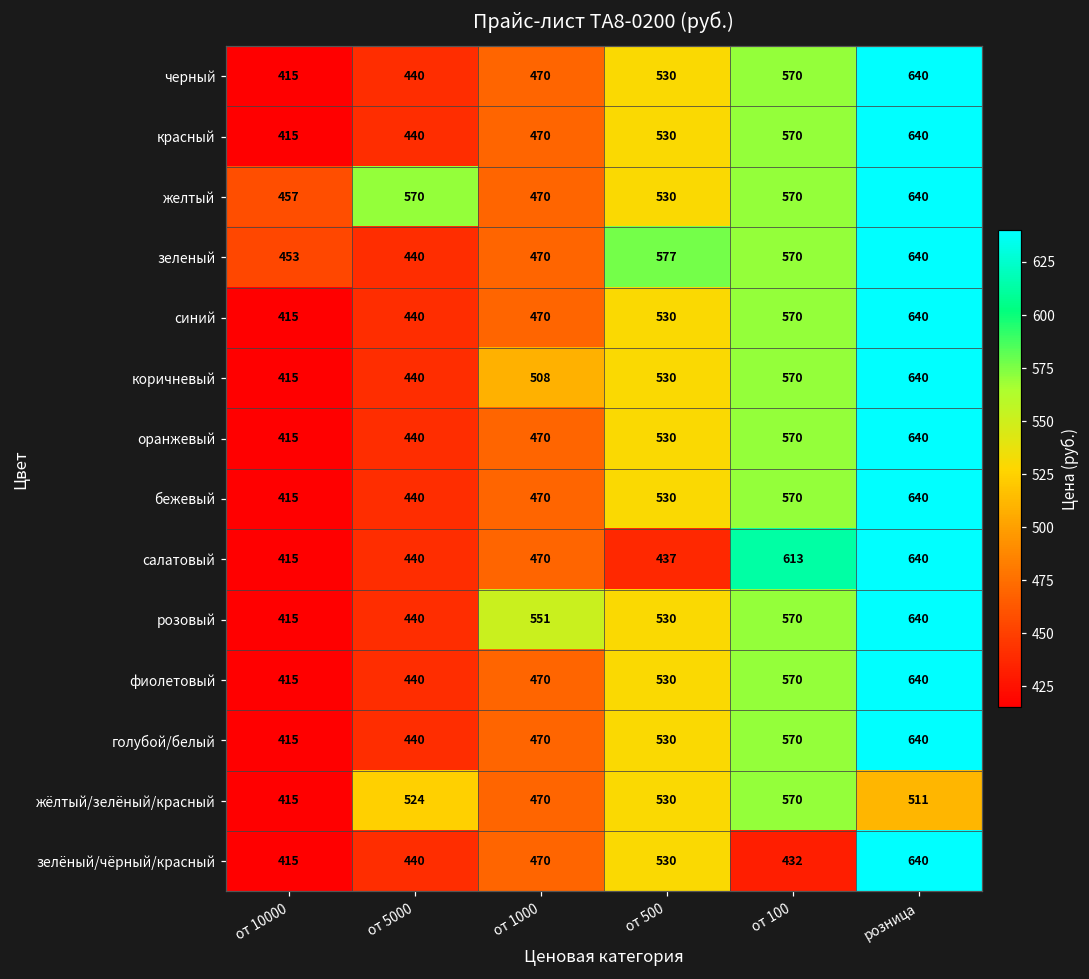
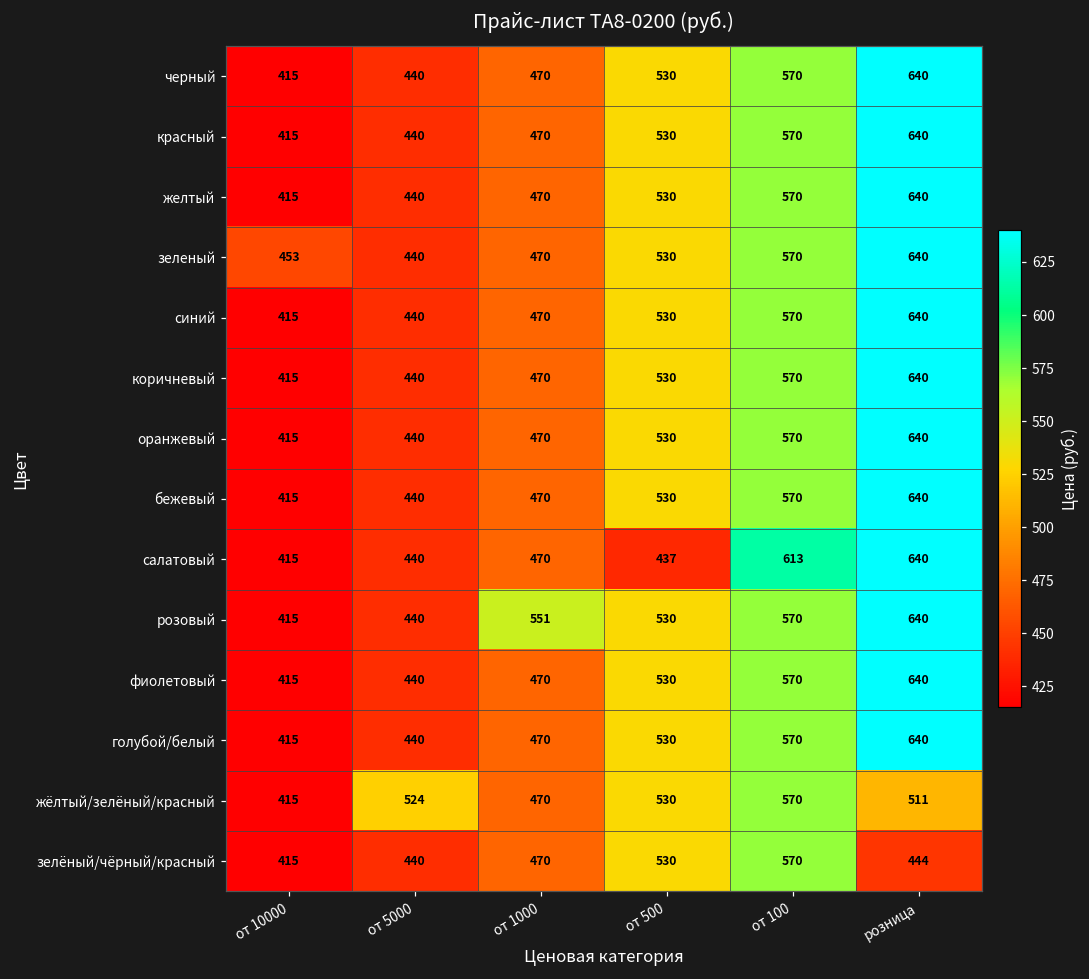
желтый, от 10000: 457 -> 415
желтый, от 5000: 570 -> 440
зеленый, от 500: 577 -> 530
коричневый, от 1000: 508 -> 470
зелёный/чёрный/красный, от 100: 432 -> 570
зелёный/чёрный/красный, розница: 640 -> 444
